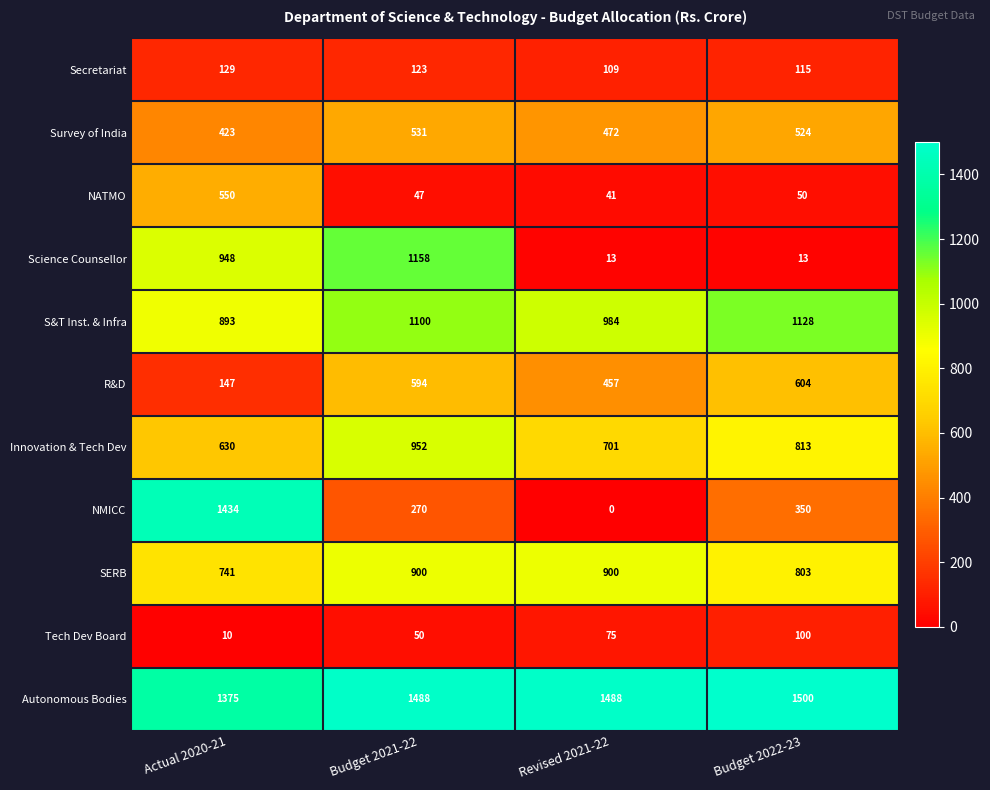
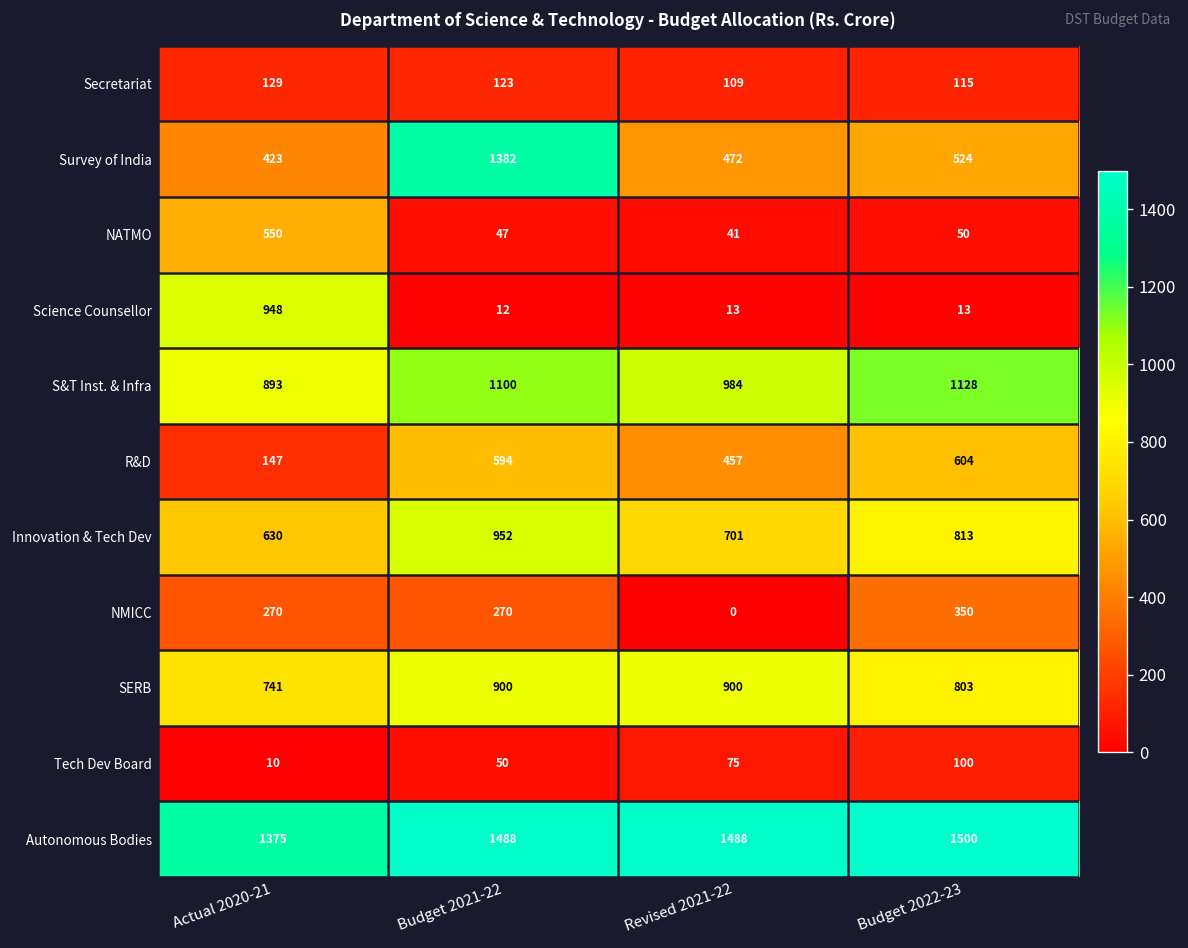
Survey of India, Budget 2021-22: 531 -> 1382
Science Counsellor, Budget 2021-22: 1158 -> 12
NMICC, Actual 2020-21: 1434 -> 270
